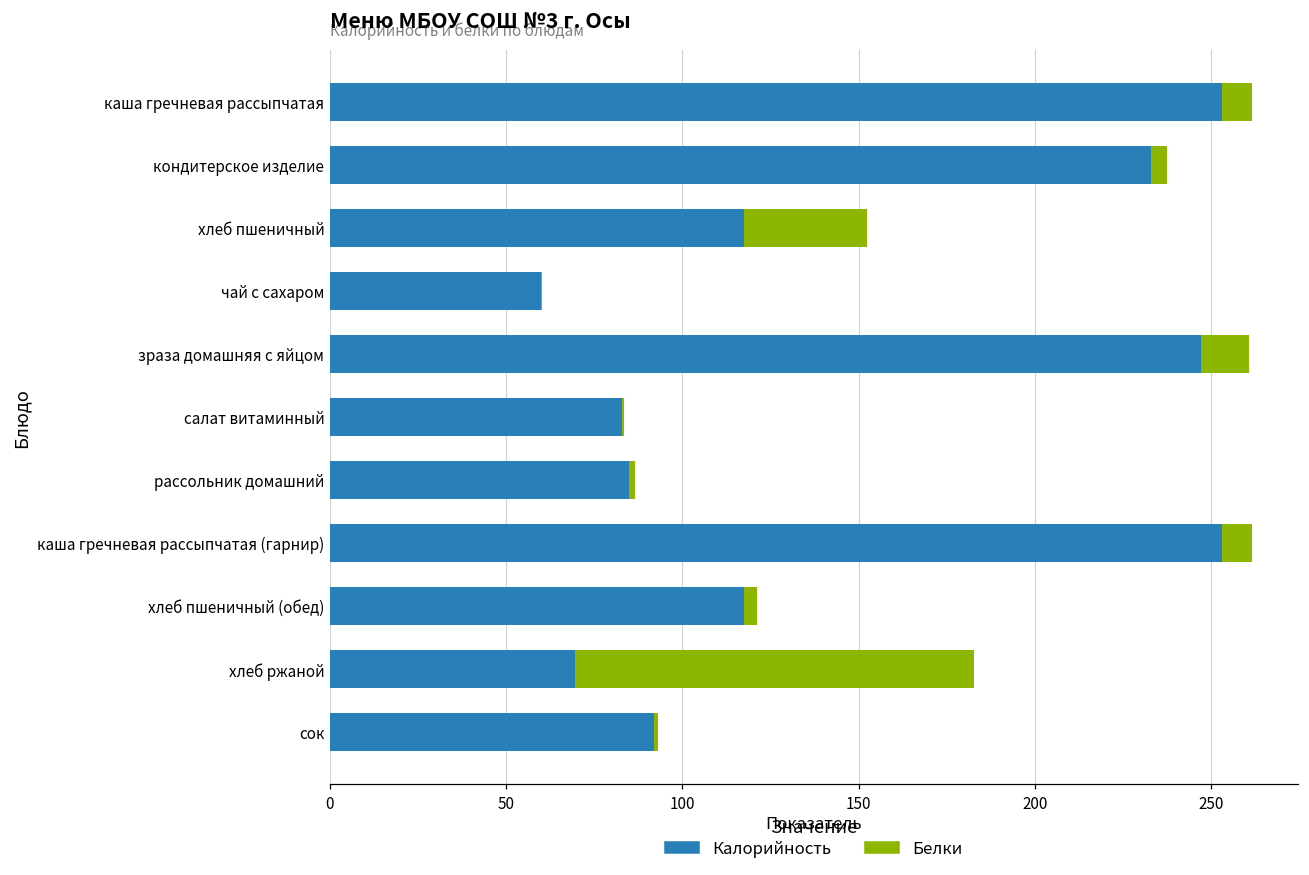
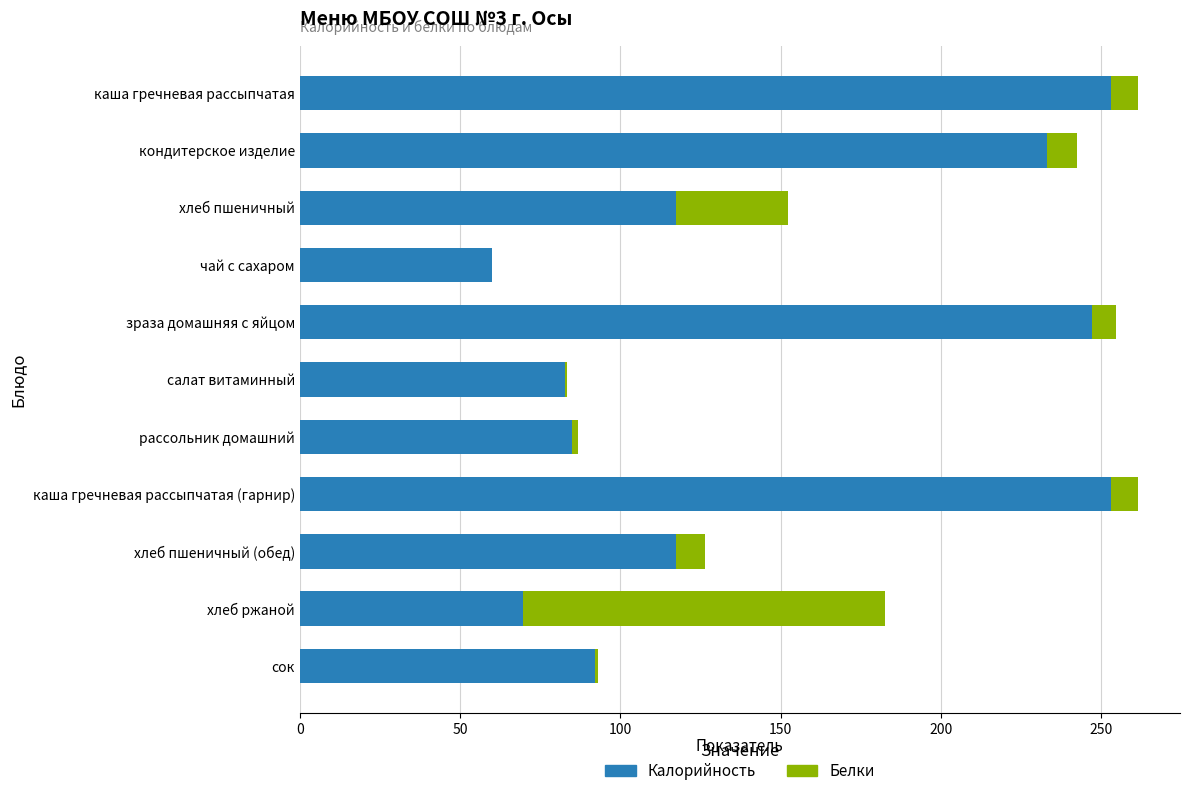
Белки, кондитерское изделие: 4 -> 9
Белки, зраза домашняя с яйцом: 14 -> 8
Белки, хлеб пшеничный (обед): 4 -> 9
